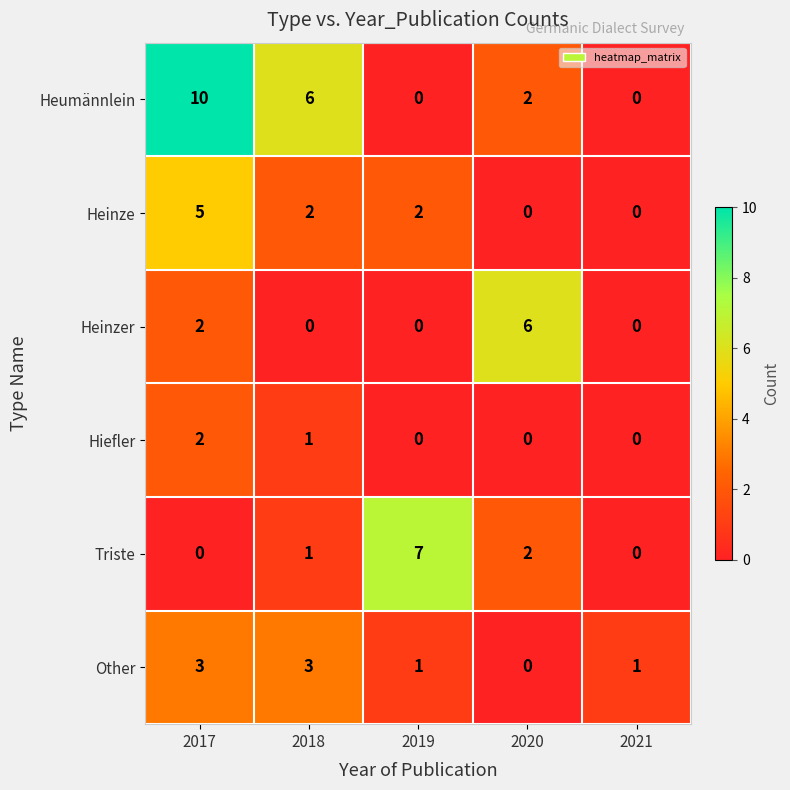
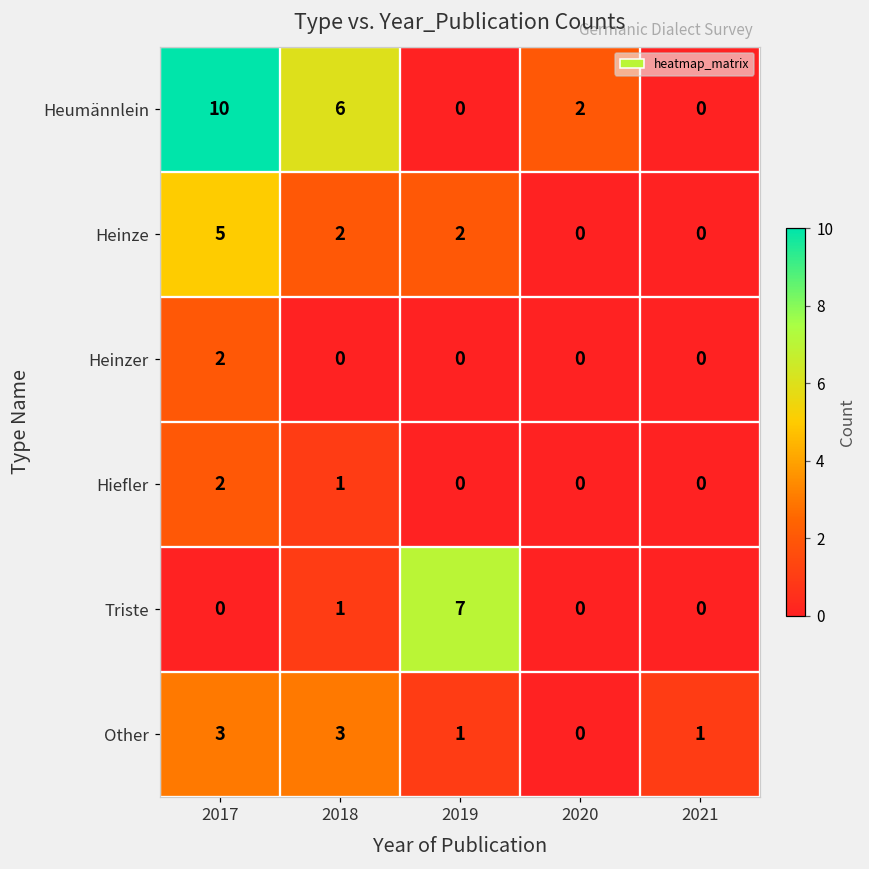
Heinzer, 2020: 6 -> 0
Triste, 2020: 2 -> 0
